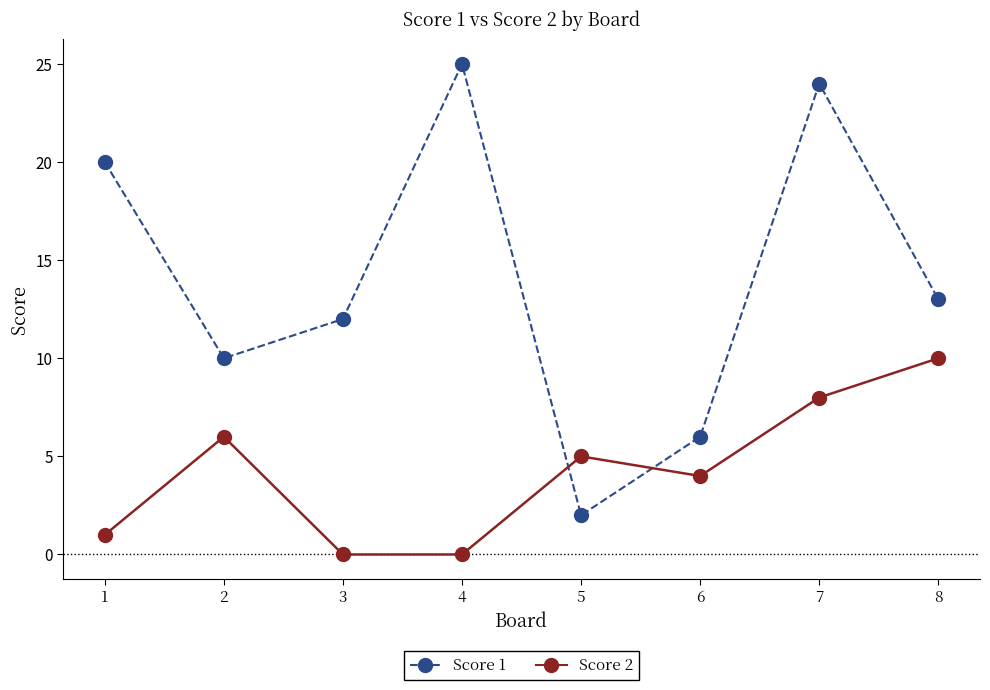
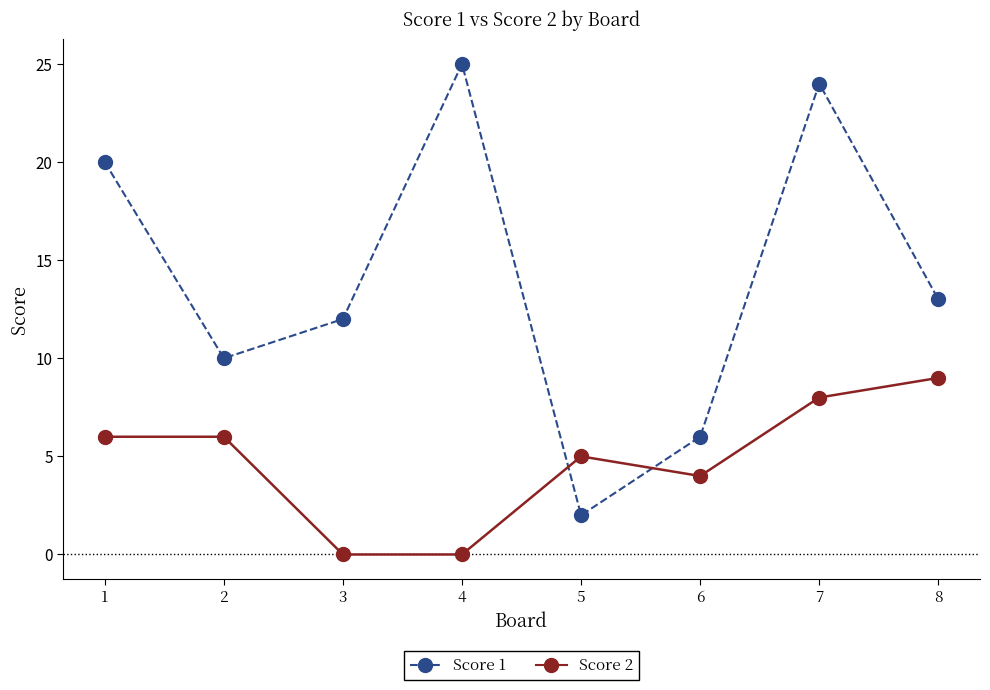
Score 2, 1: 1 -> 6
Score 2, 8: 10 -> 9
